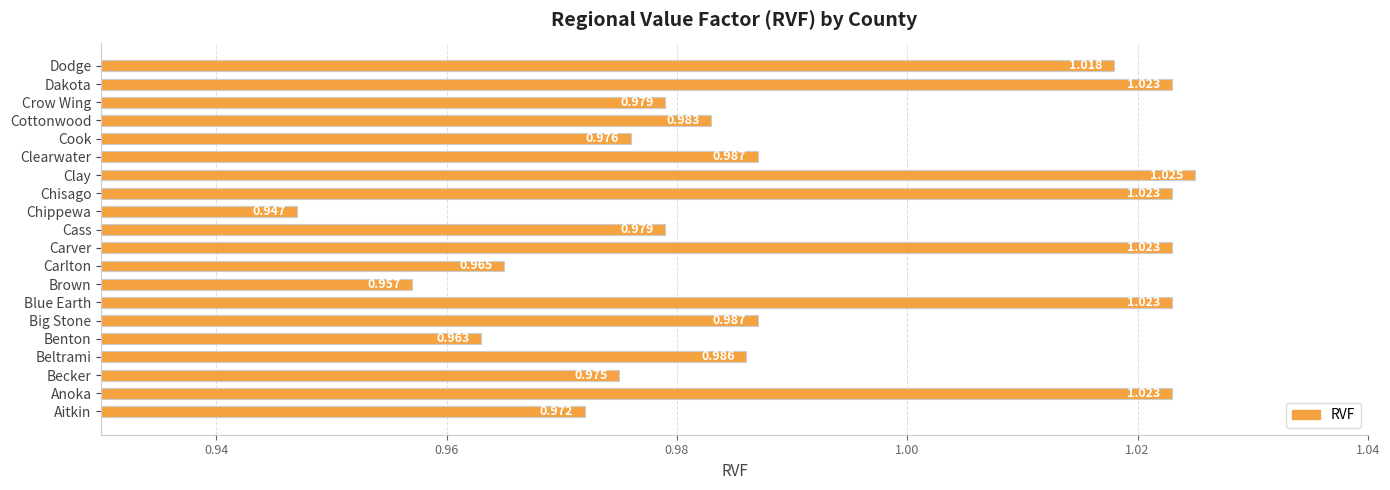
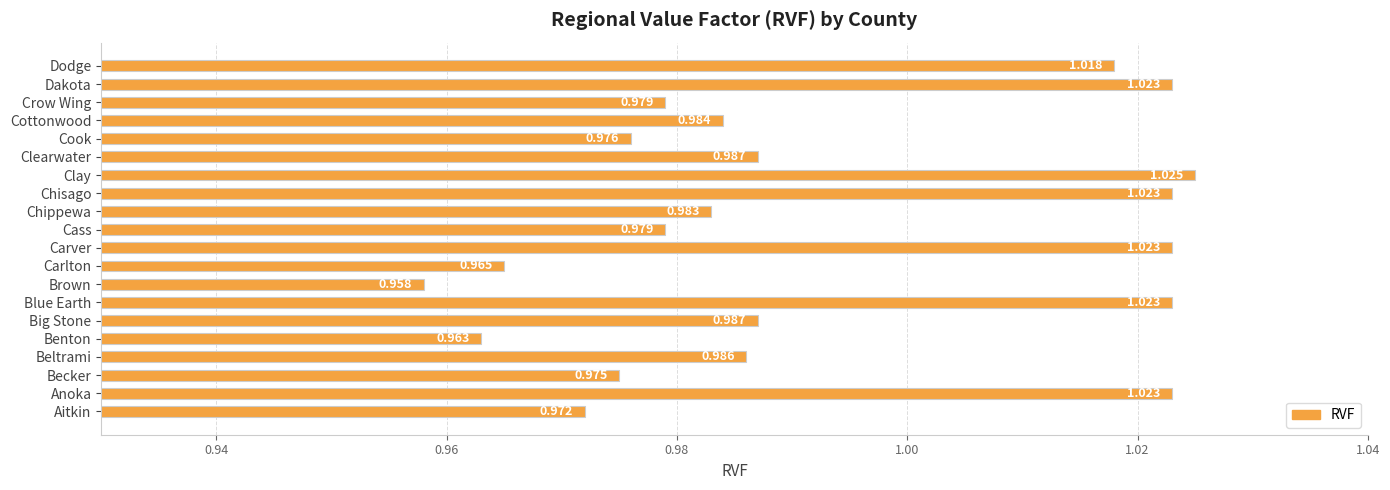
Cottonwood: 0.983 -> 0.984
Chippewa: 0.947 -> 0.983
Brown: 0.957 -> 0.958
